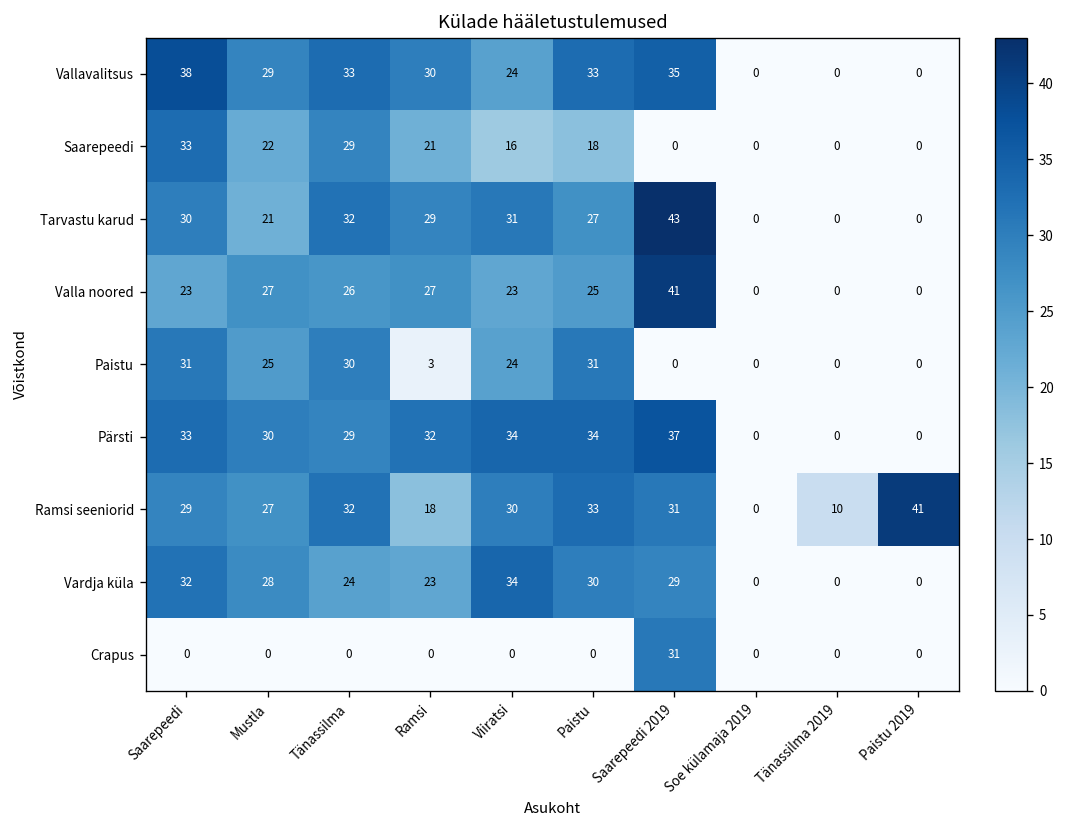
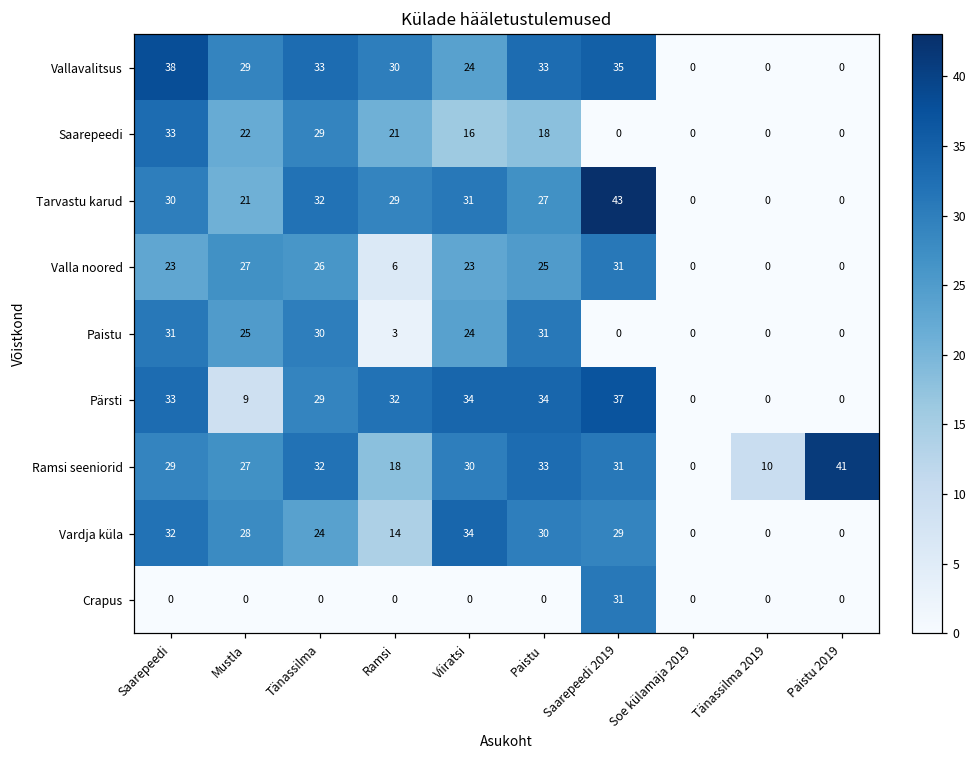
Valla noored, Ramsi: 27 -> 6
Valla noored, Saarepeedi 2019: 41 -> 31
Pärsti, Mustla: 30 -> 9
Vardja küla, Ramsi: 23 -> 14
